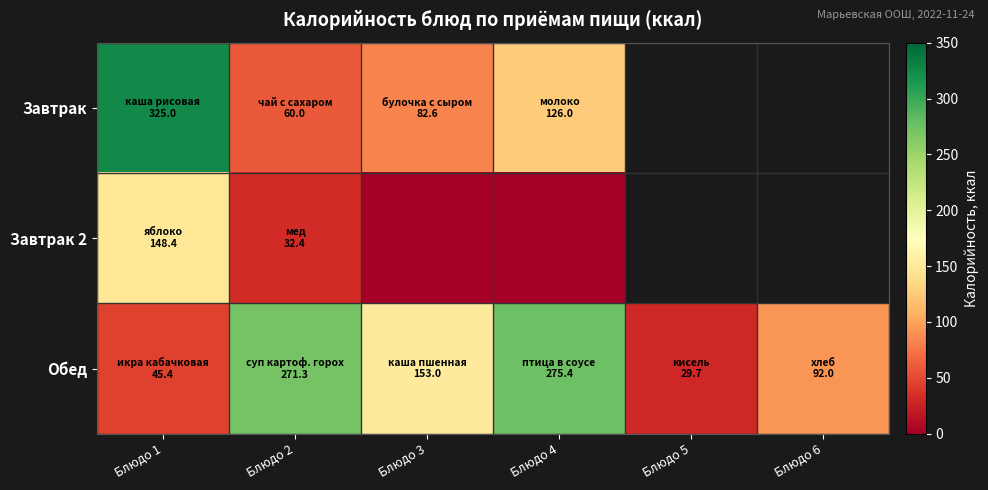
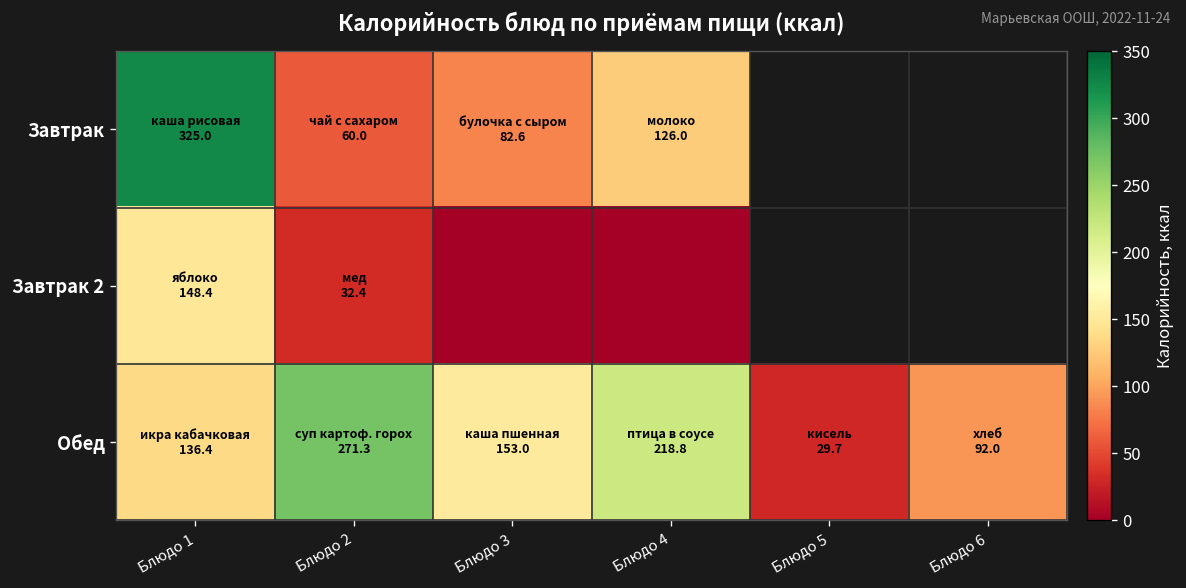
Обед, Блюдо 1: 45.4 -> 136.4
Обед, Блюдо 4: 275.4 -> 218.8
